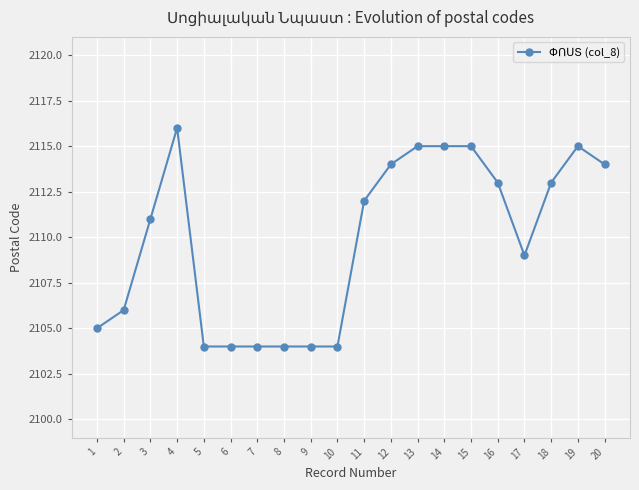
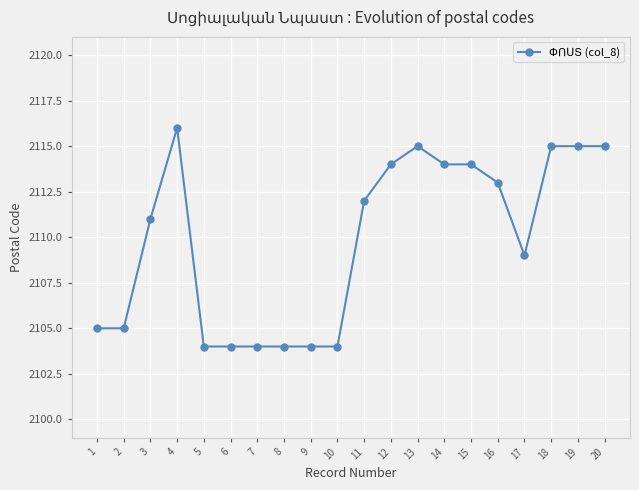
2: 2106 -> 2105
14: 2115 -> 2114
15: 2115 -> 2114
18: 2113 -> 2115
20: 2114 -> 2115
